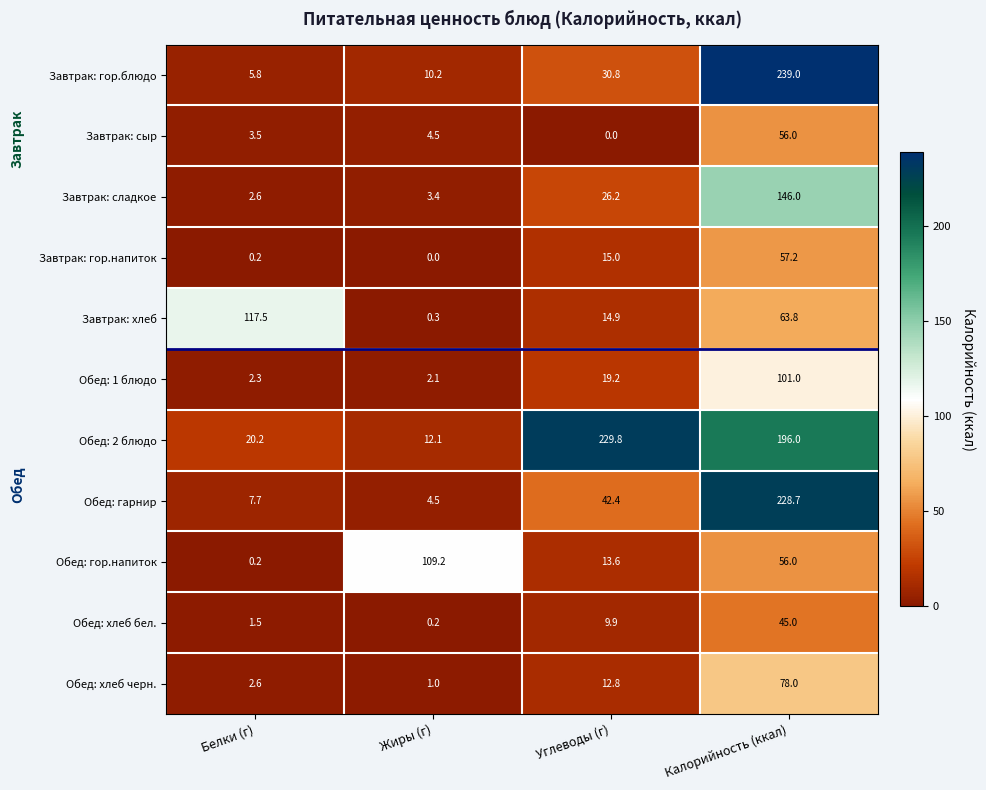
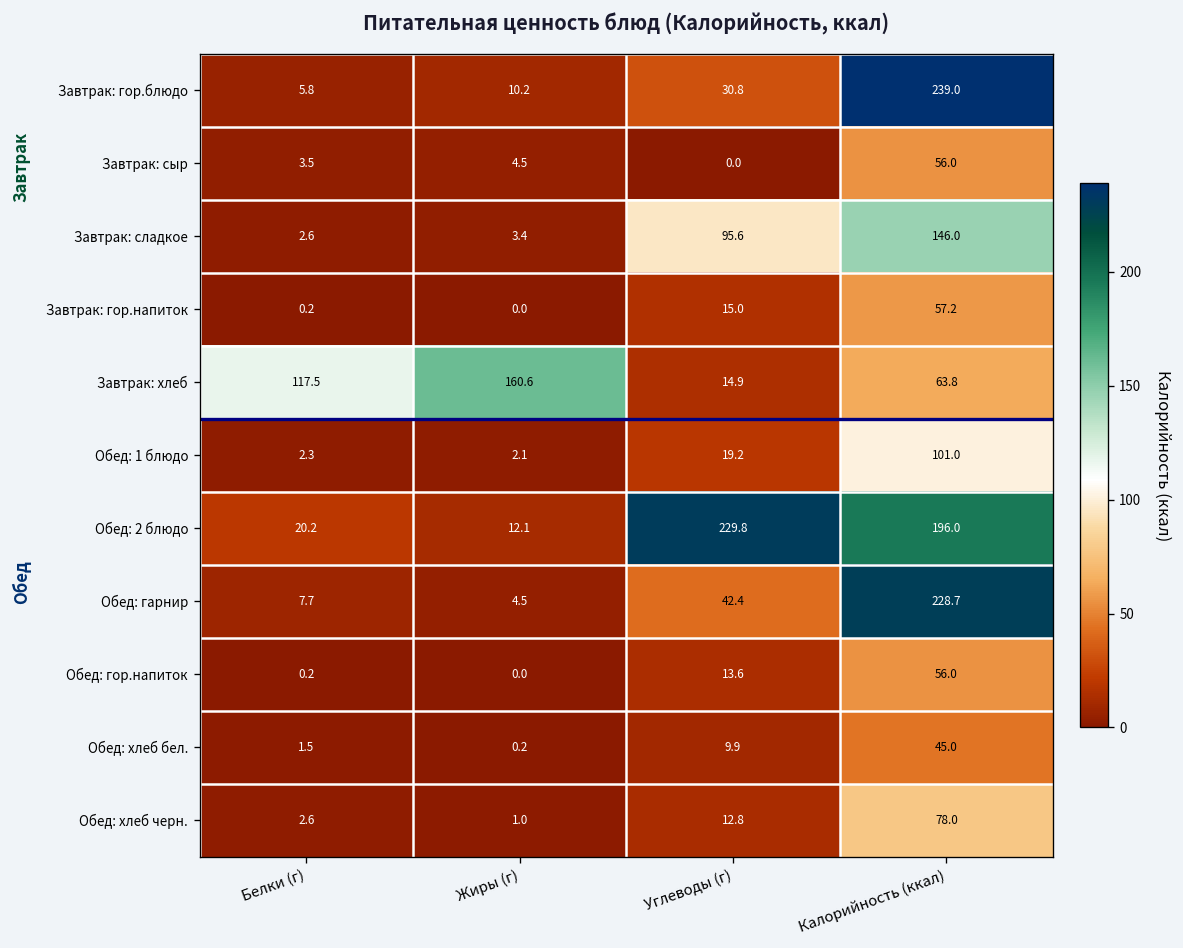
Завтрак: сладкое, Углеводы (г): 26.2 -> 95.6
Завтрак: хлеб, Жиры (г): 0.3 -> 160.6
Обед: гор.напиток, Жиры (г): 109.2 -> 0.0
